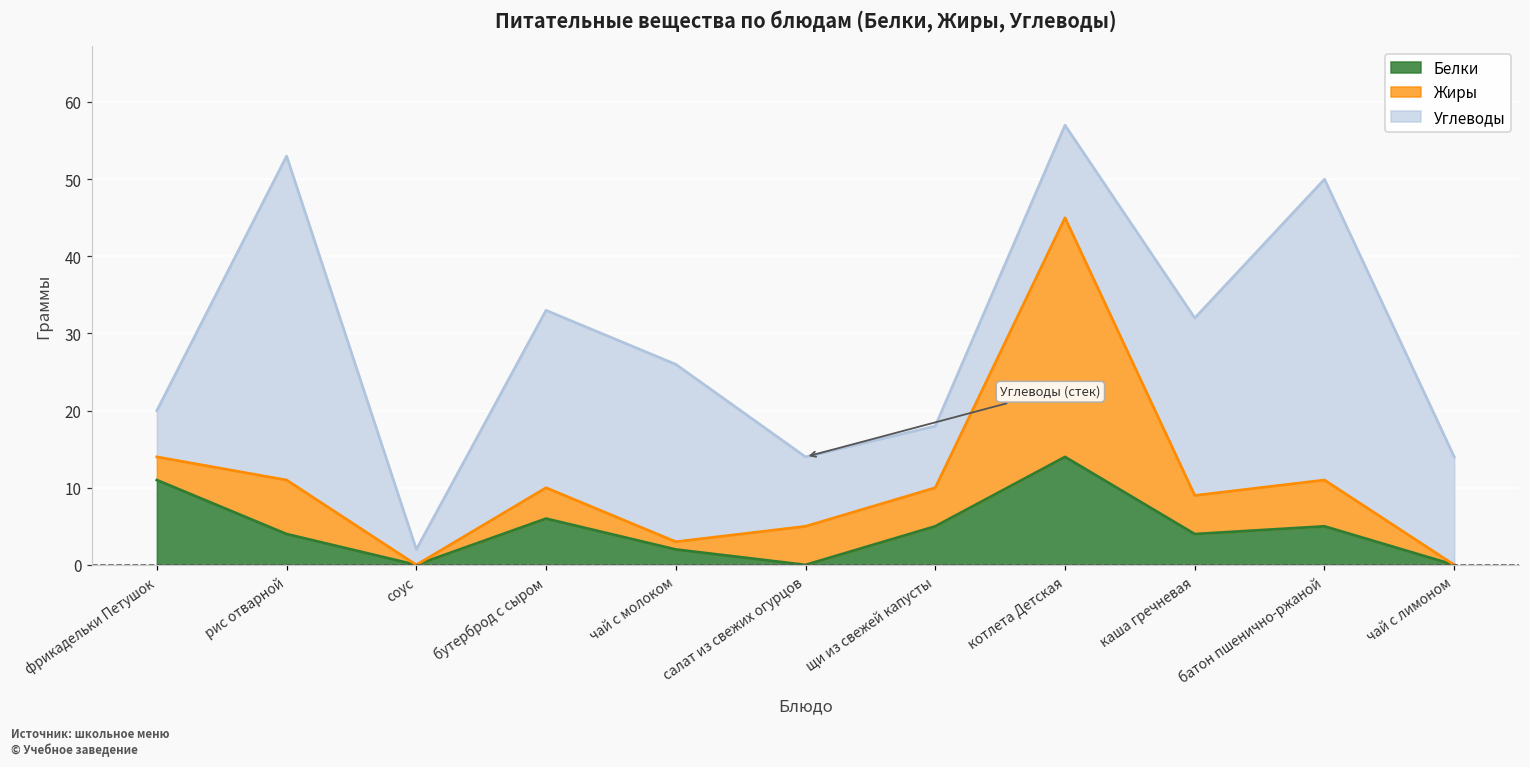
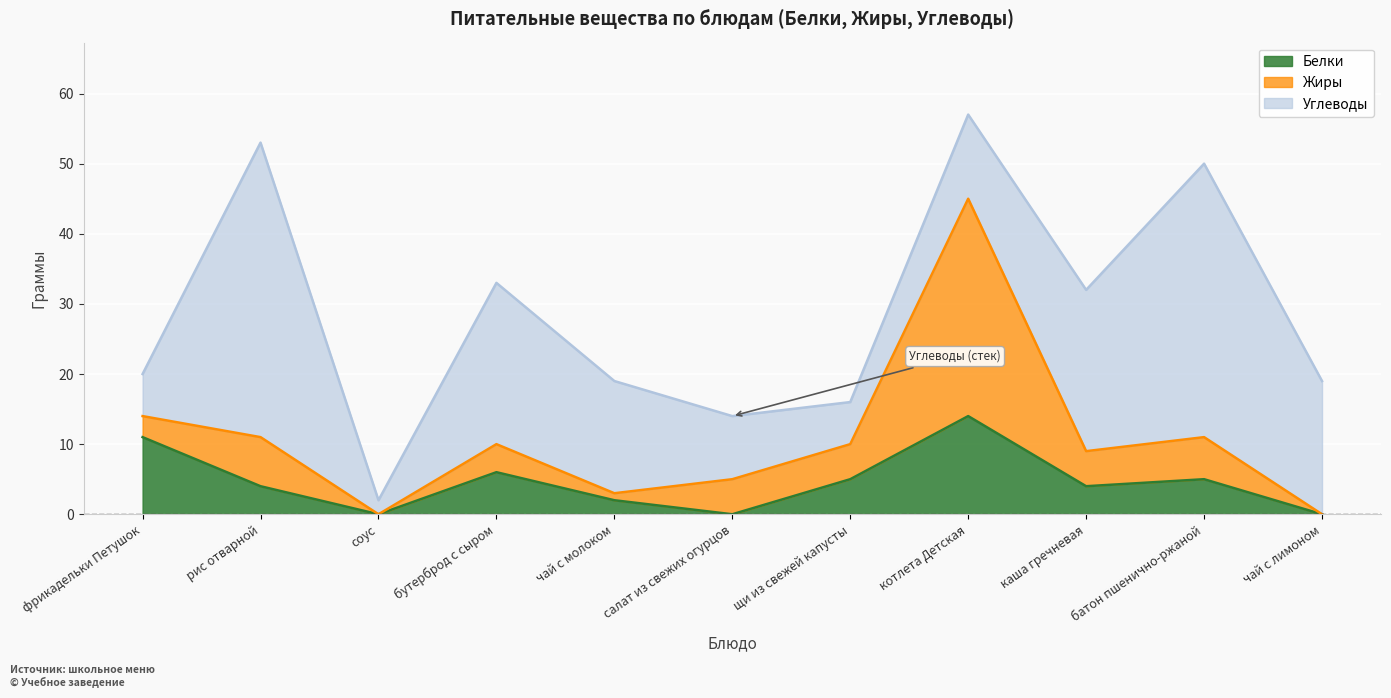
Углеводы, чай с молоком: 23 -> 16
Углеводы, щи из свежей капусты: 8 -> 6
Углеводы, чай с лимоном: 14 -> 19
